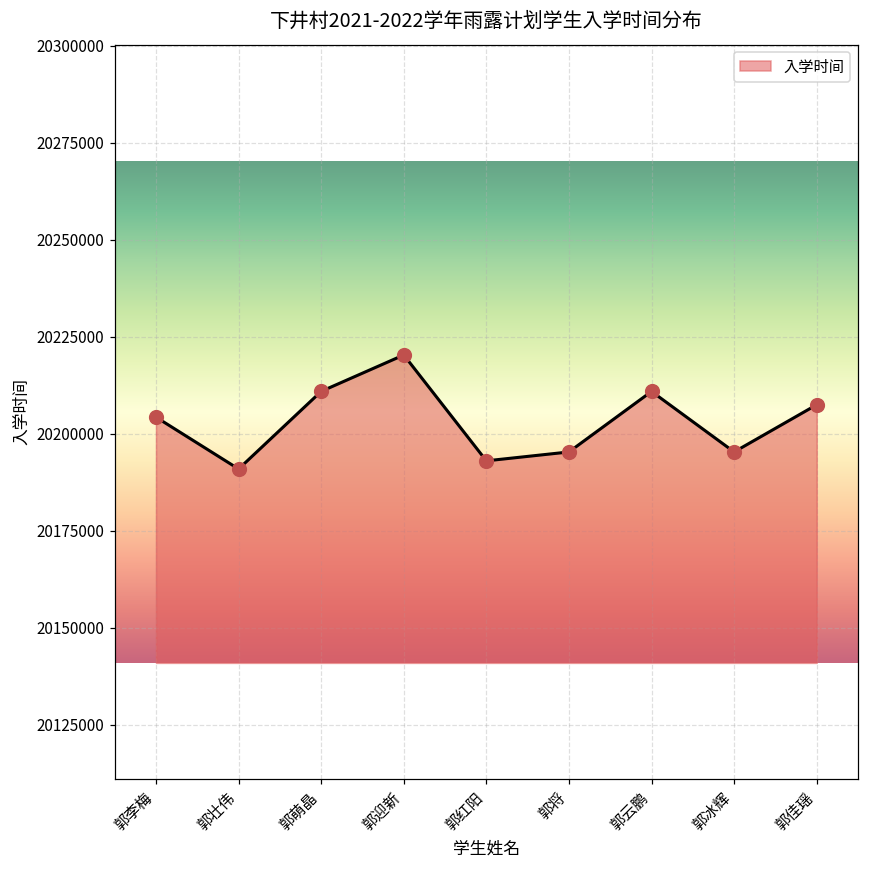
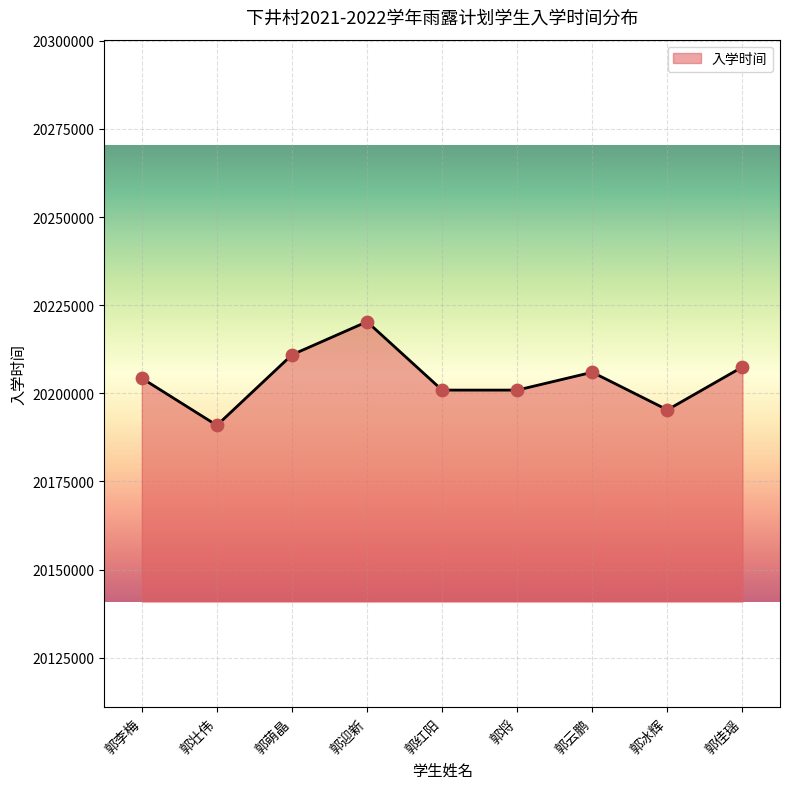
郭红阳: 20193000 -> 20201000
郭将: 20195000 -> 20201000
郭云鹏: 20211000 -> 20206000
